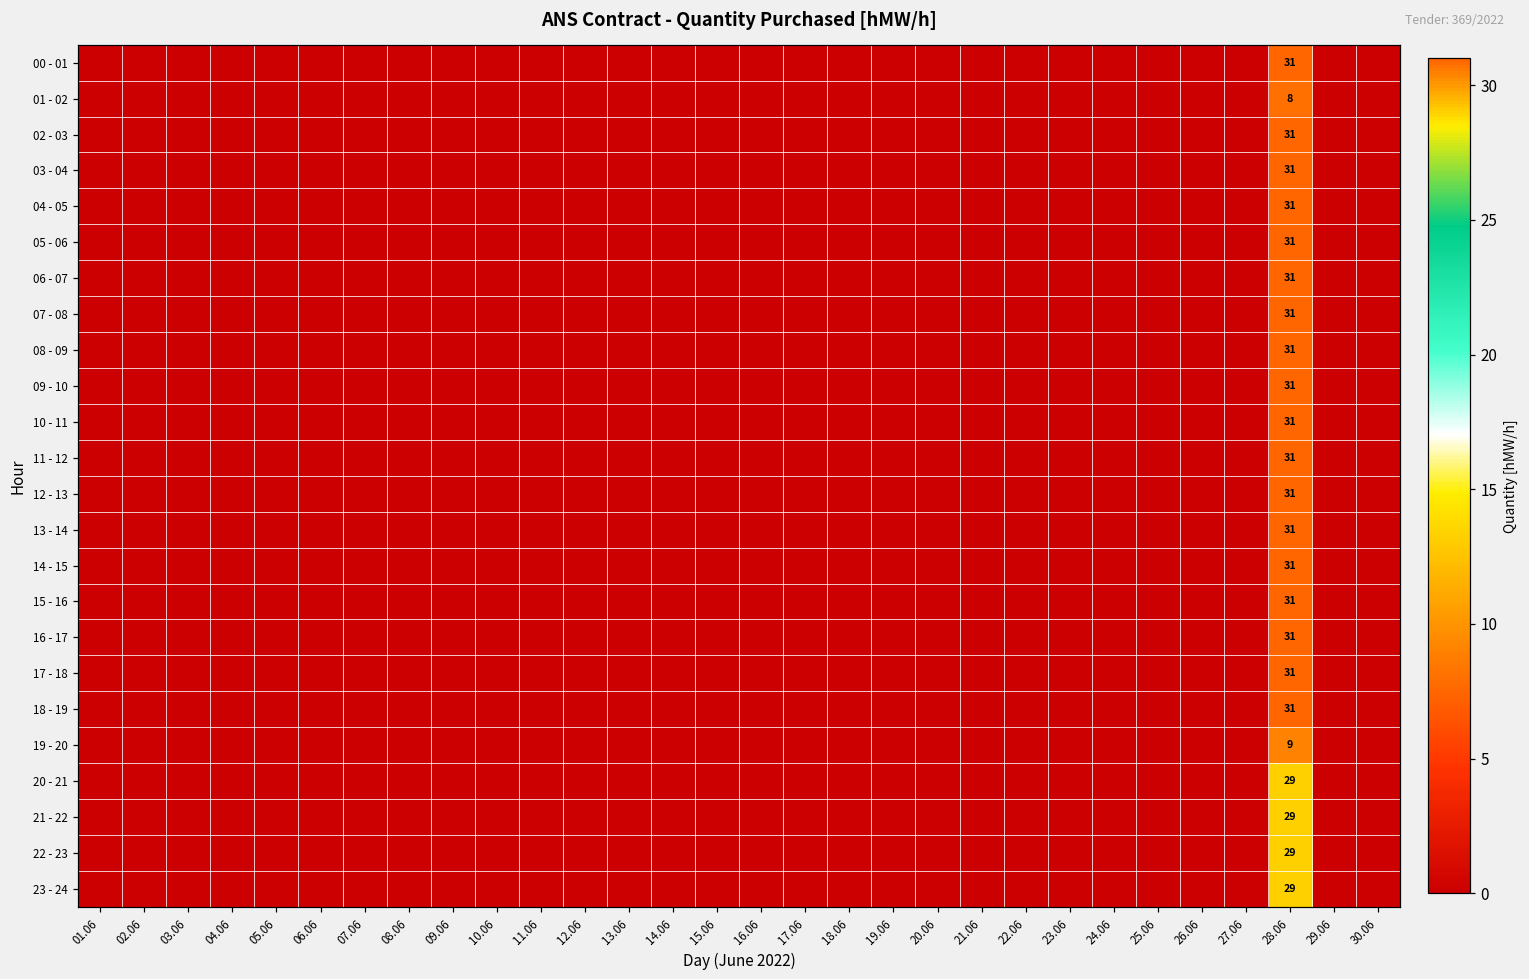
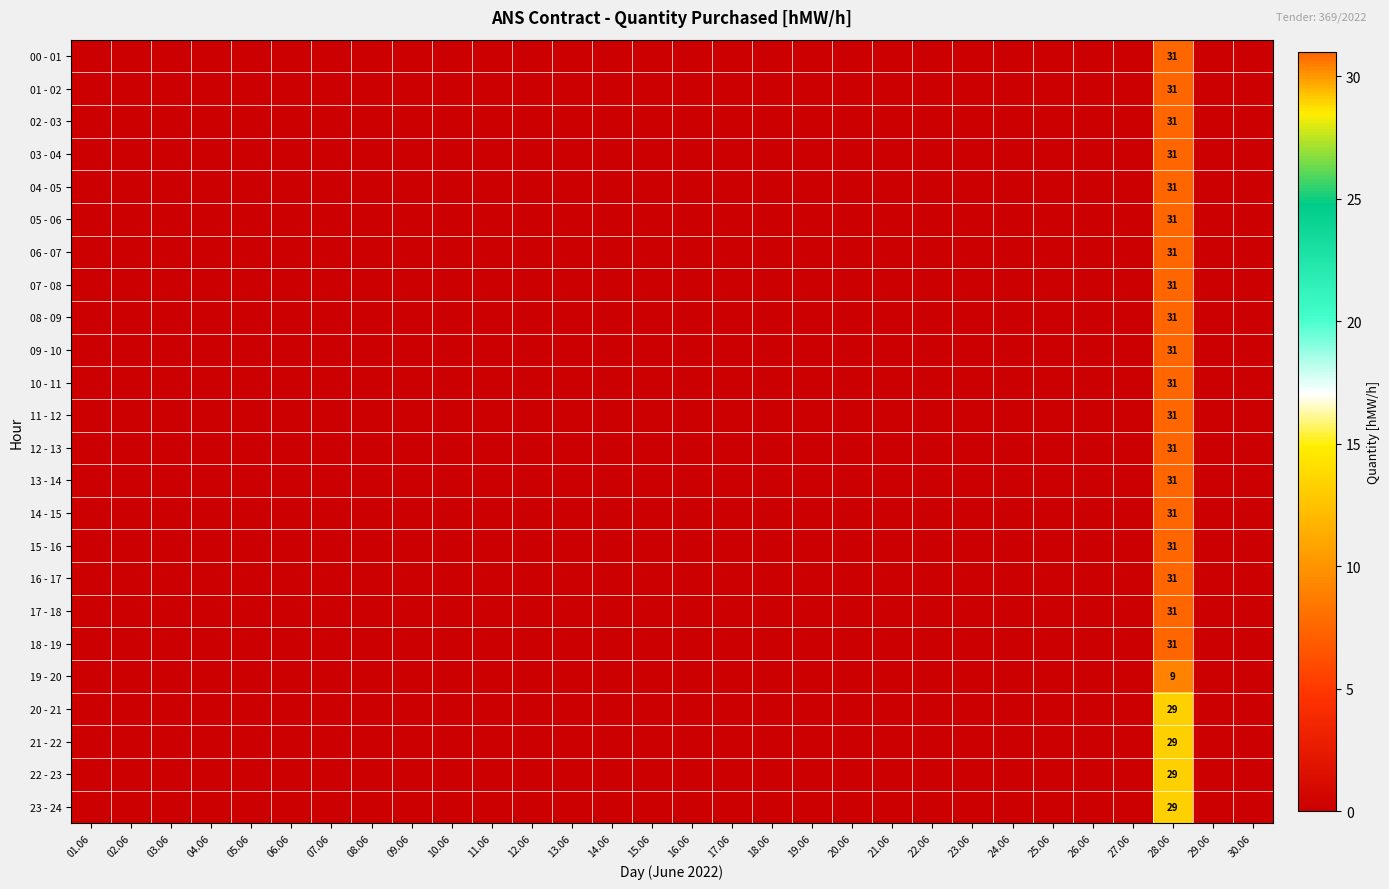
01 - 02, 28.06: 8 -> 31
